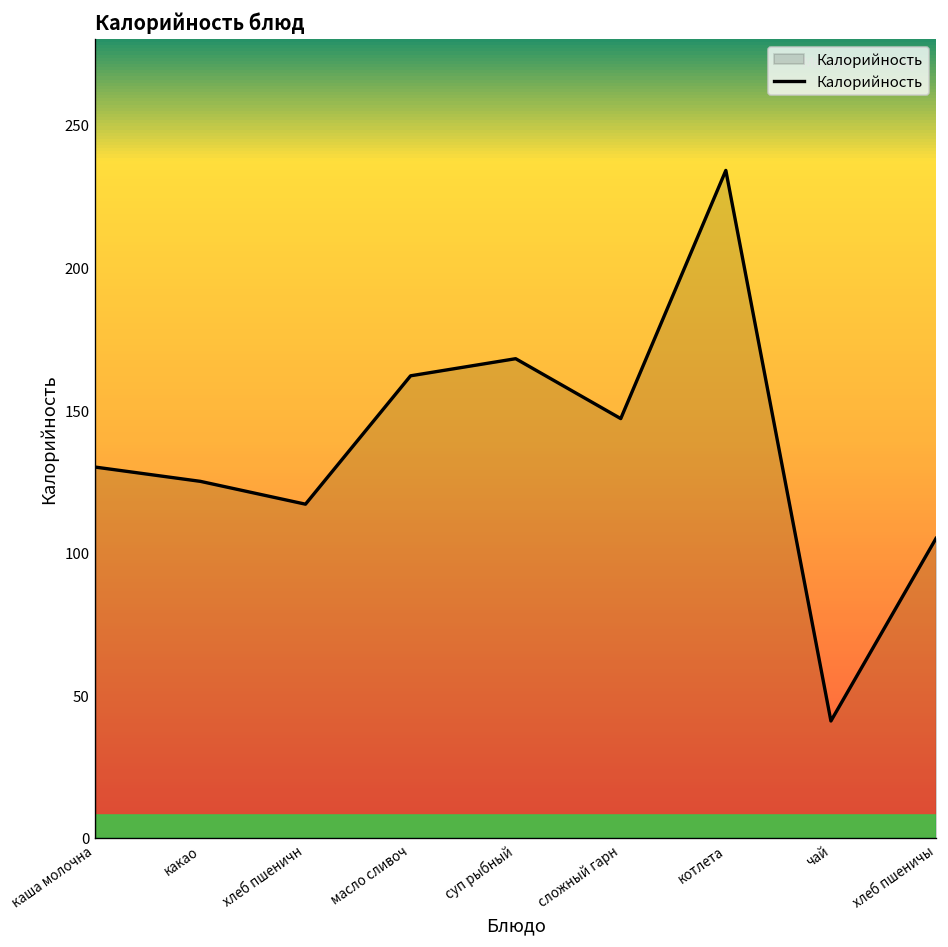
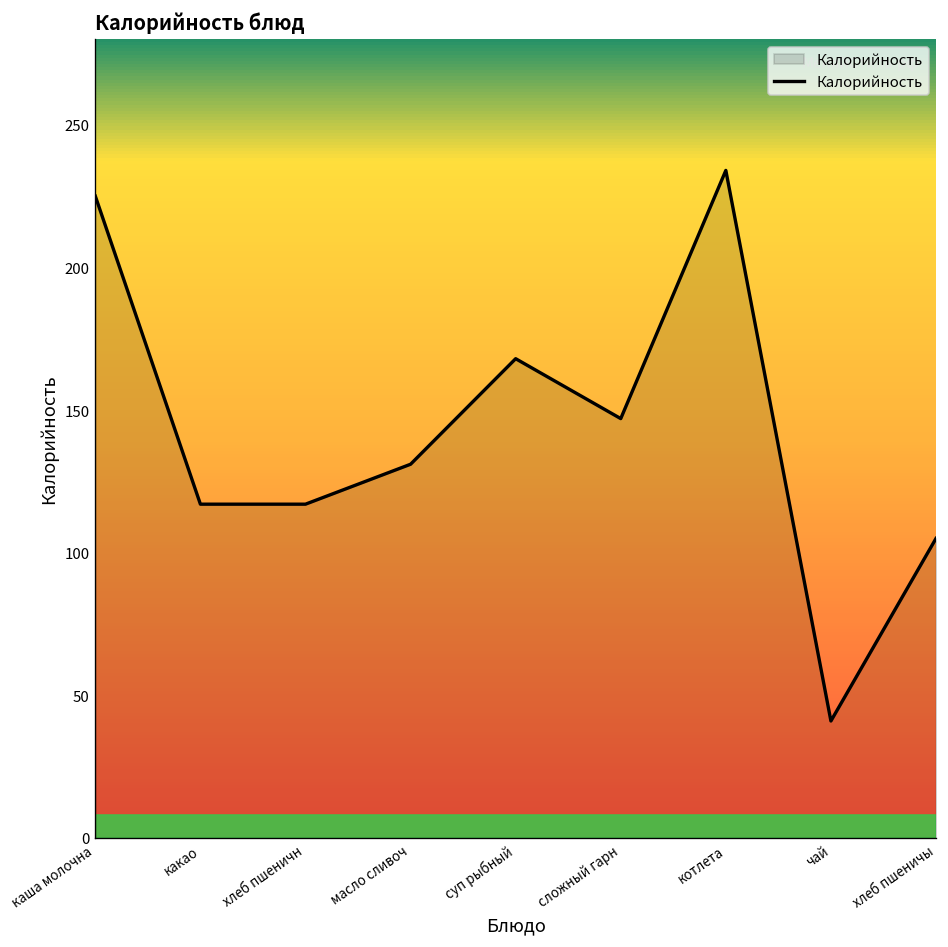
каша молочна: 130 -> 225
какао: 125 -> 117
масло сливоч: 162 -> 131
